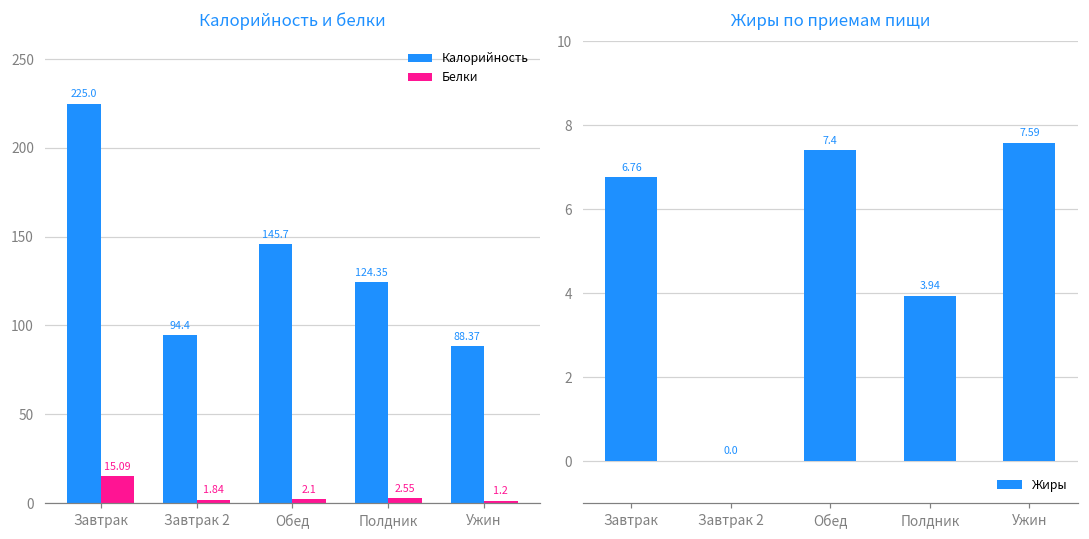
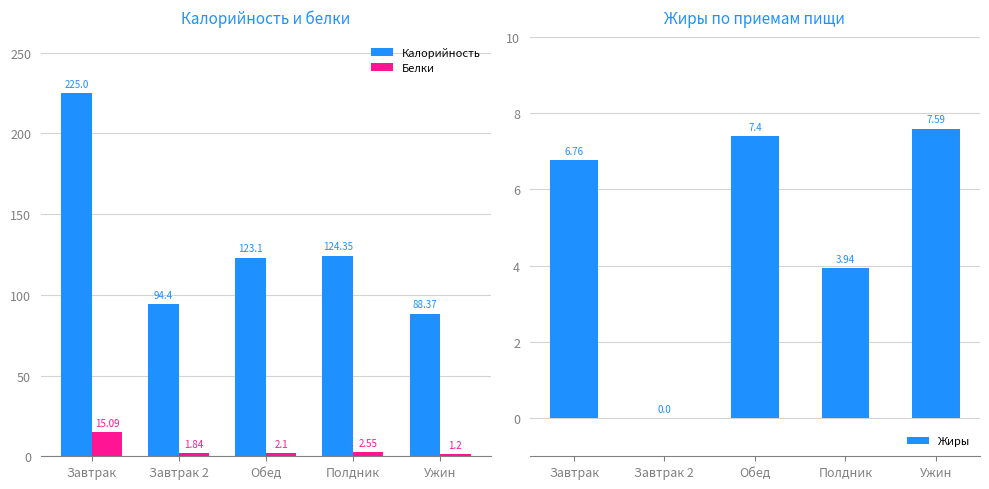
Калорийность и белки, Калорийность, Обед: 145.7 -> 123.1
